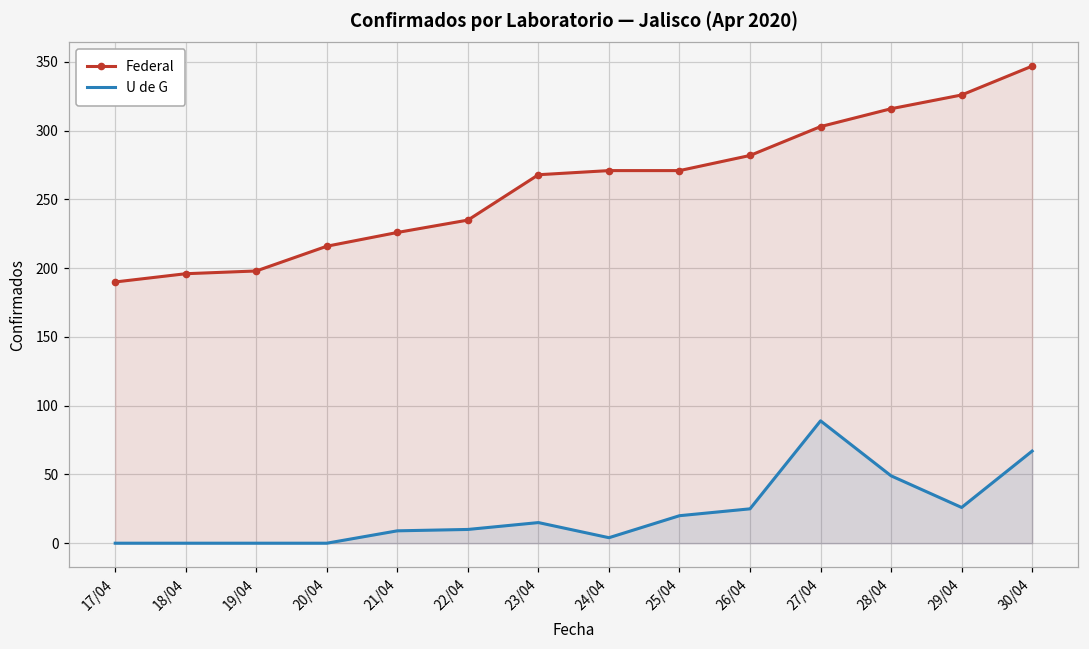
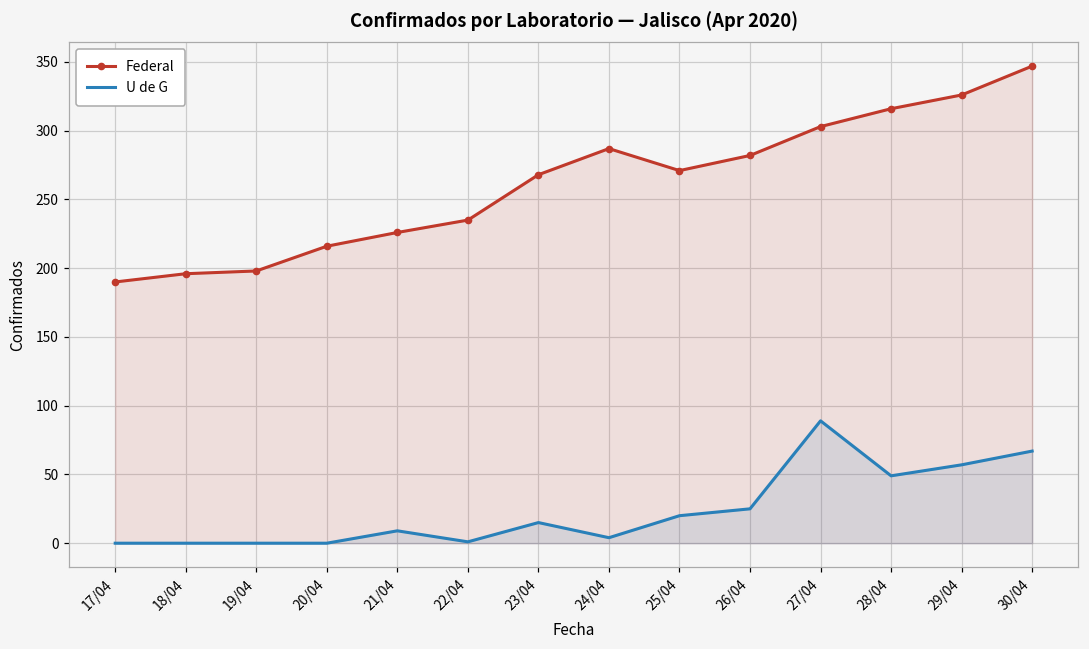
U de G, 22/04: 10 -> 1
Federal, 24/04: 271 -> 287
U de G, 29/04: 26 -> 57
